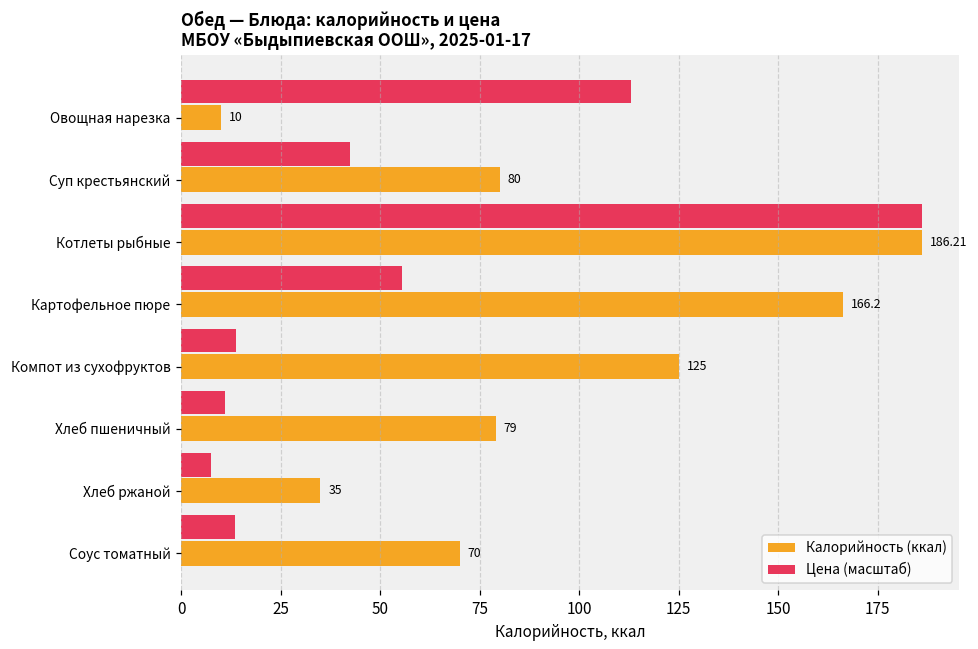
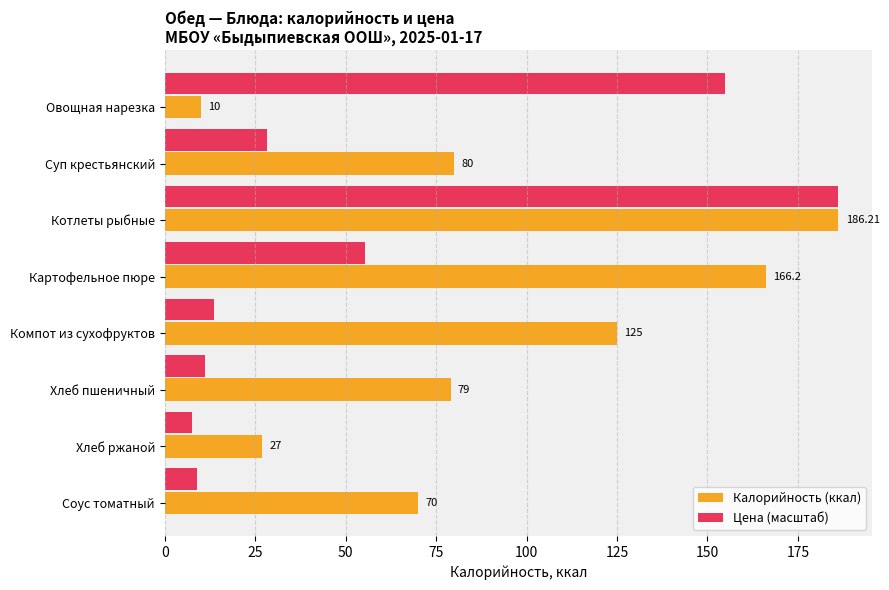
Цена (масштаб), Овощная нарезка: 113 -> 155
Цена (масштаб), Суп крестьянский: 42 -> 28
Калорийность (ккал), Хлеб ржаной: 35 -> 27
Цена (масштаб), Соус томатный: 13 -> 9
